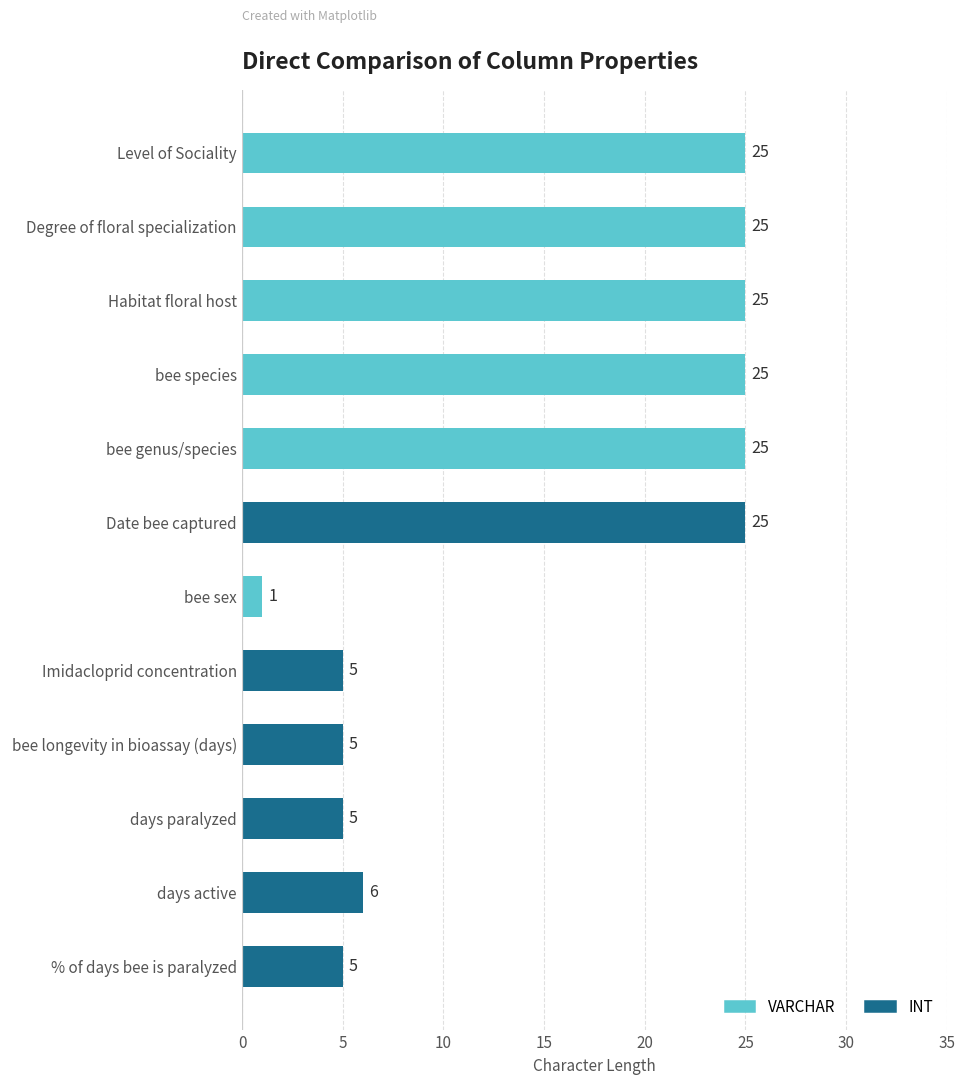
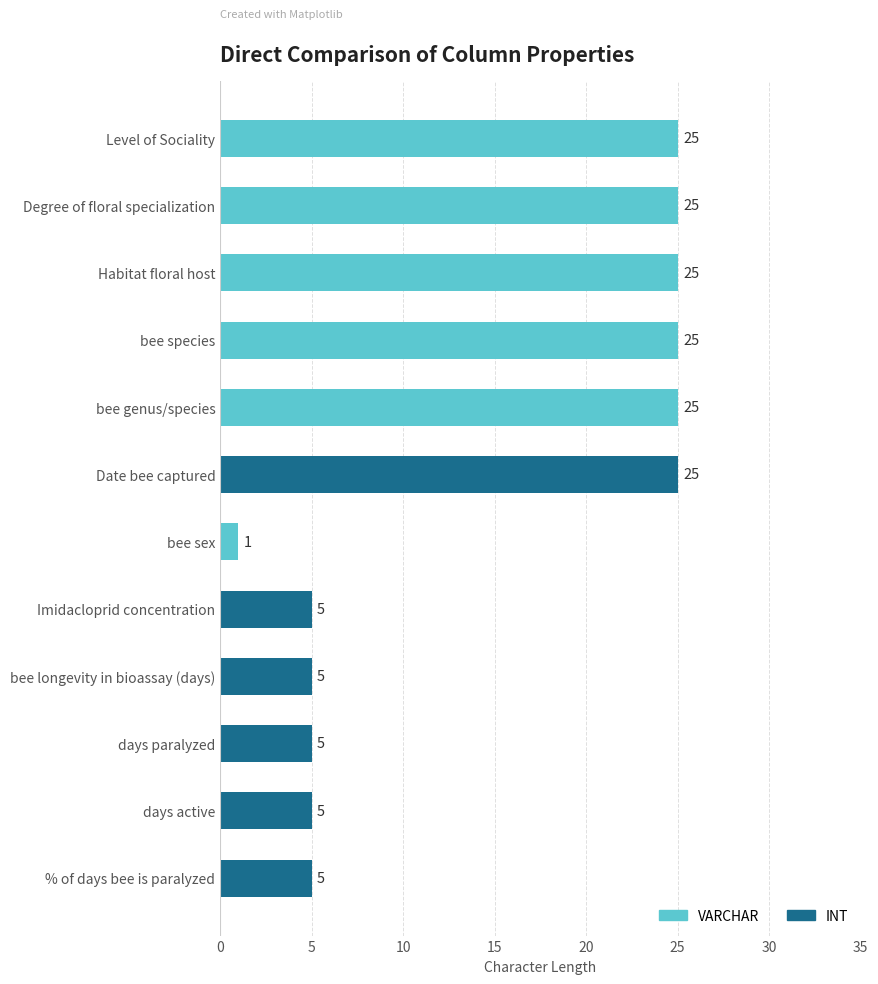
INT, days active: 6 -> 5
